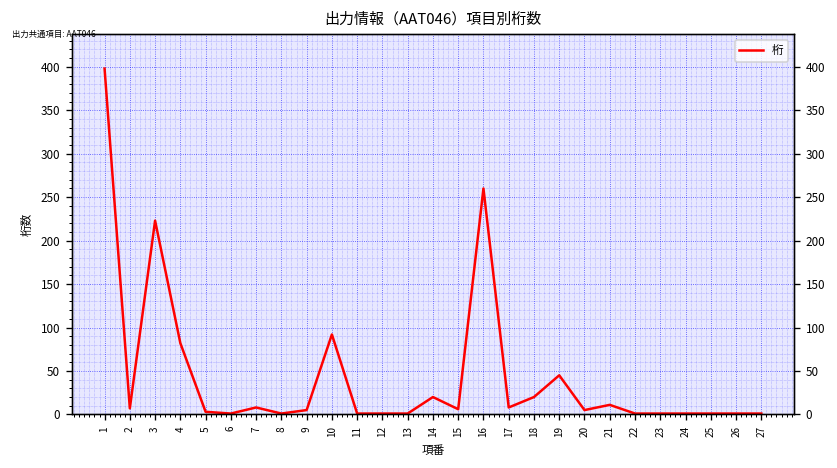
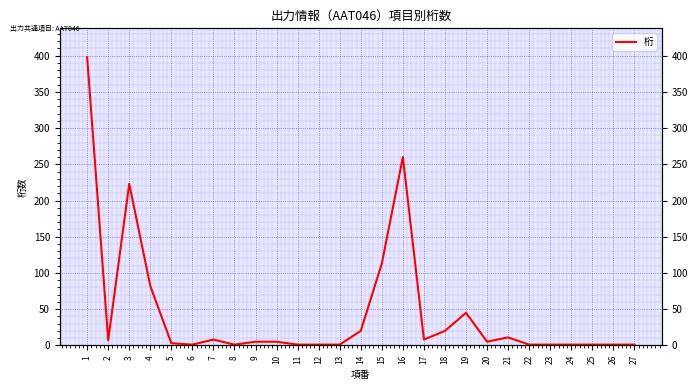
10: 90 -> 10
15: 10 -> 110
